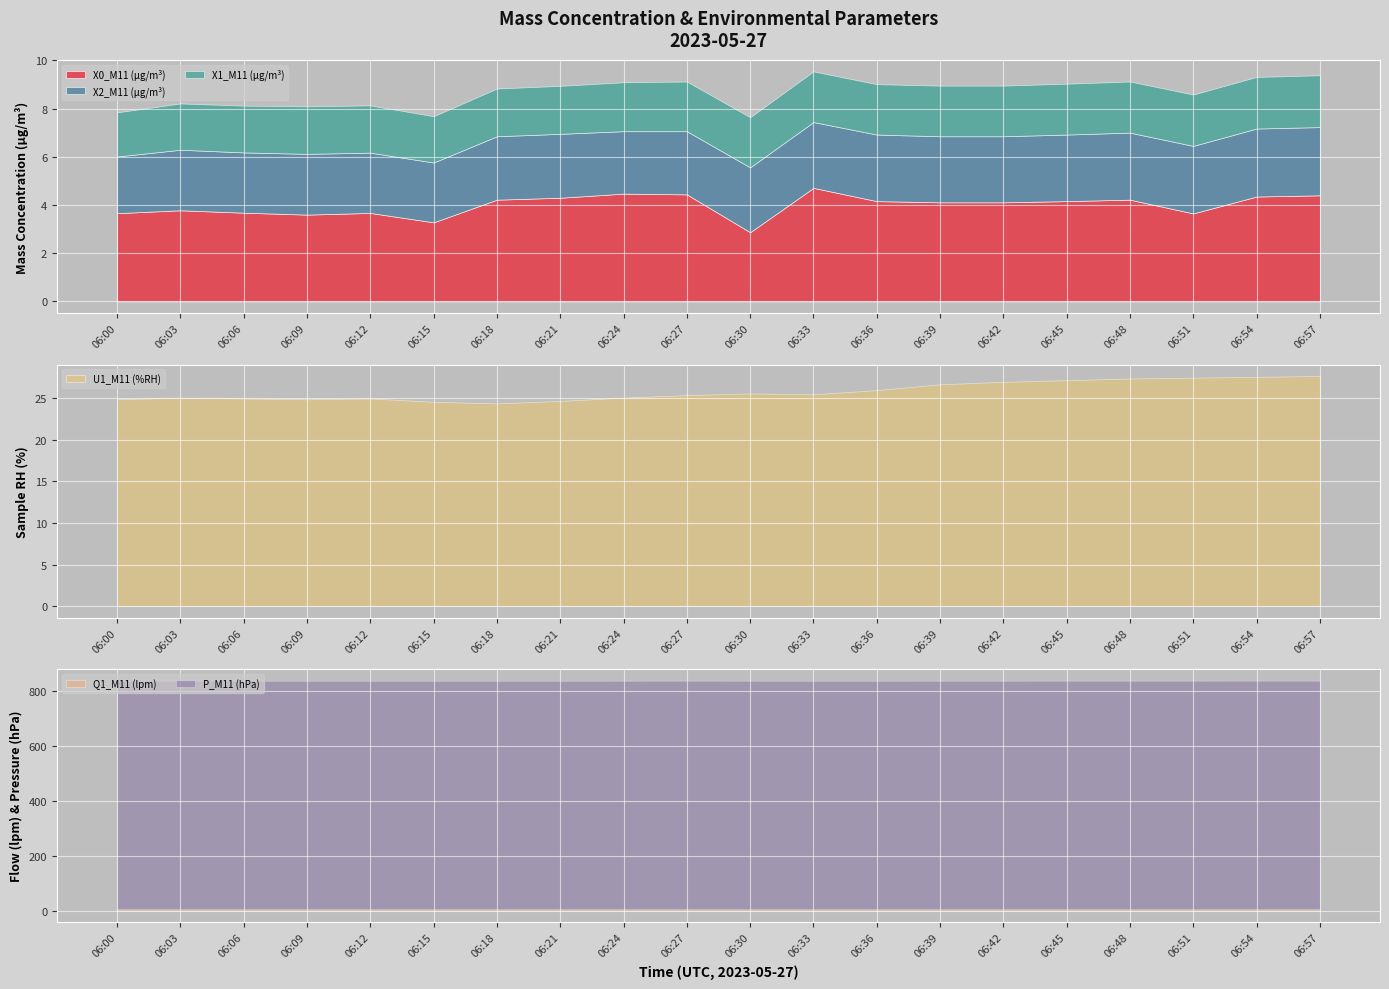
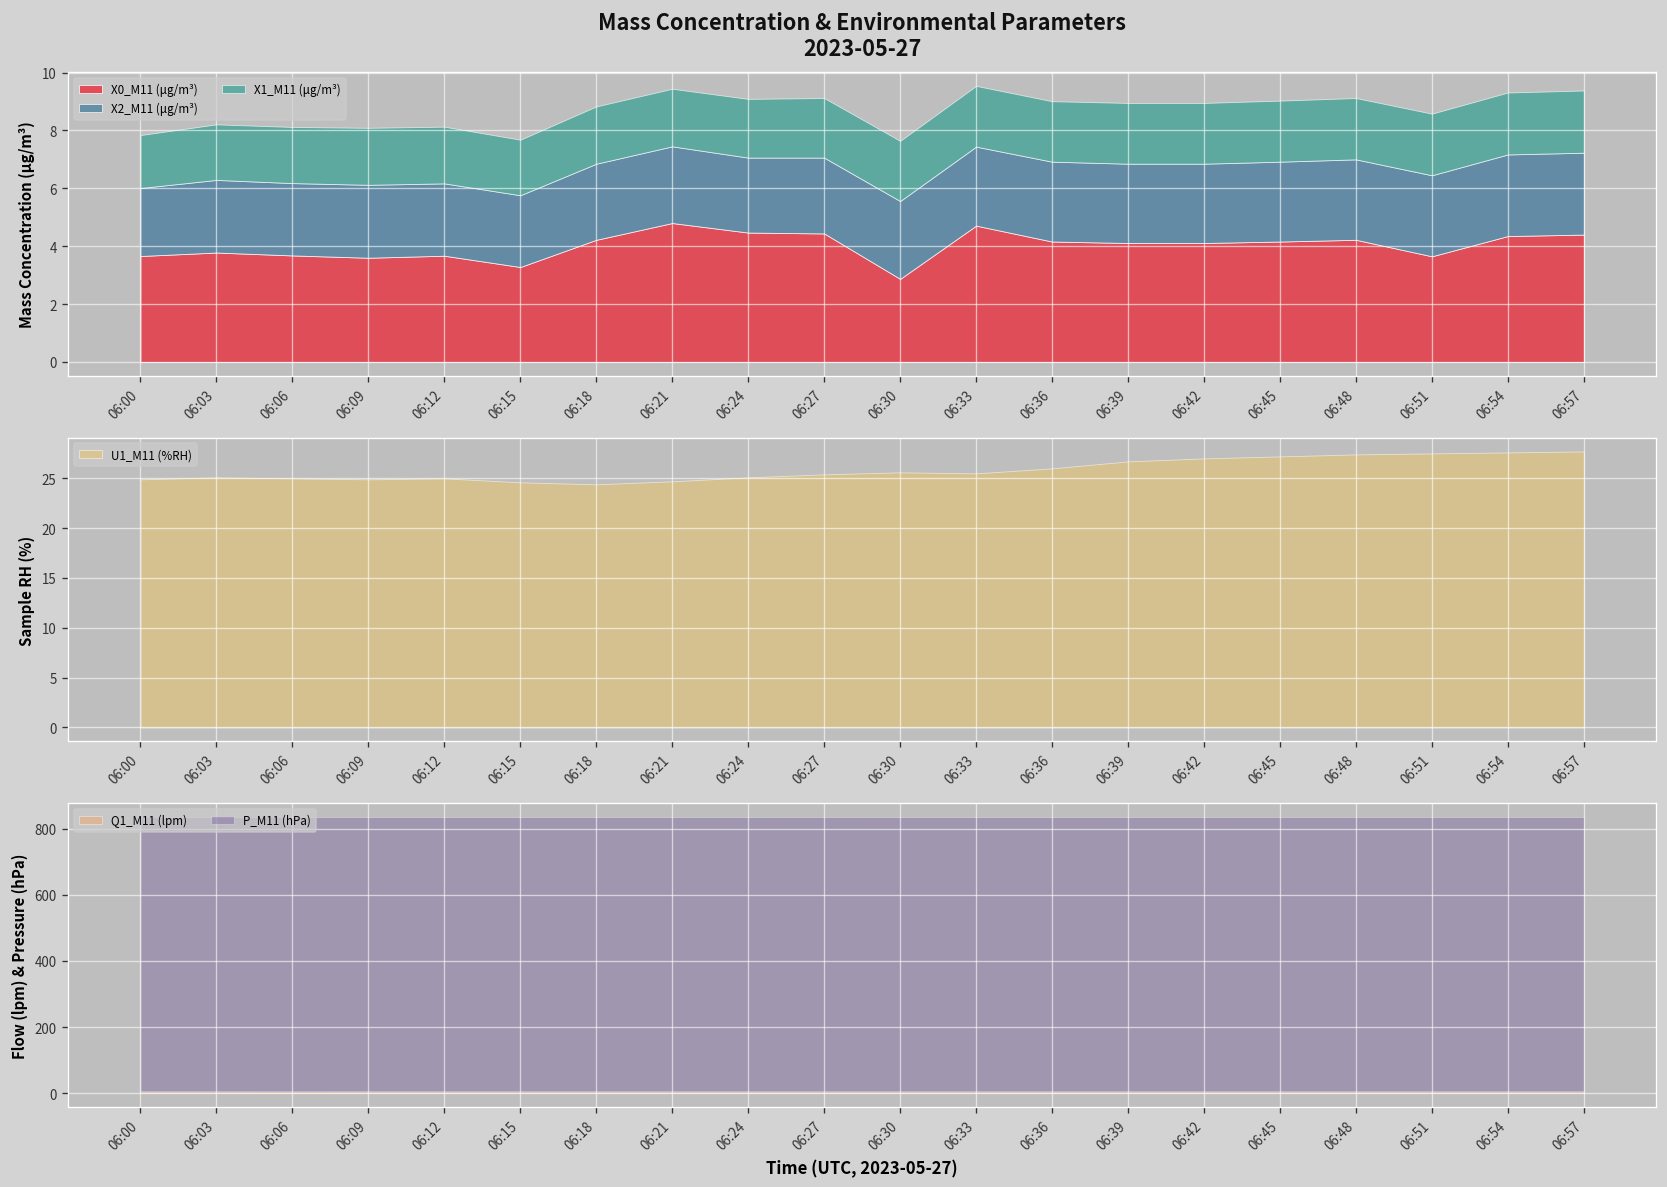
Mass Concentration & Environmental Parameters 2023-05-27, X0_M11 (μg/m³), 06:21: 4.3 -> 4.8
